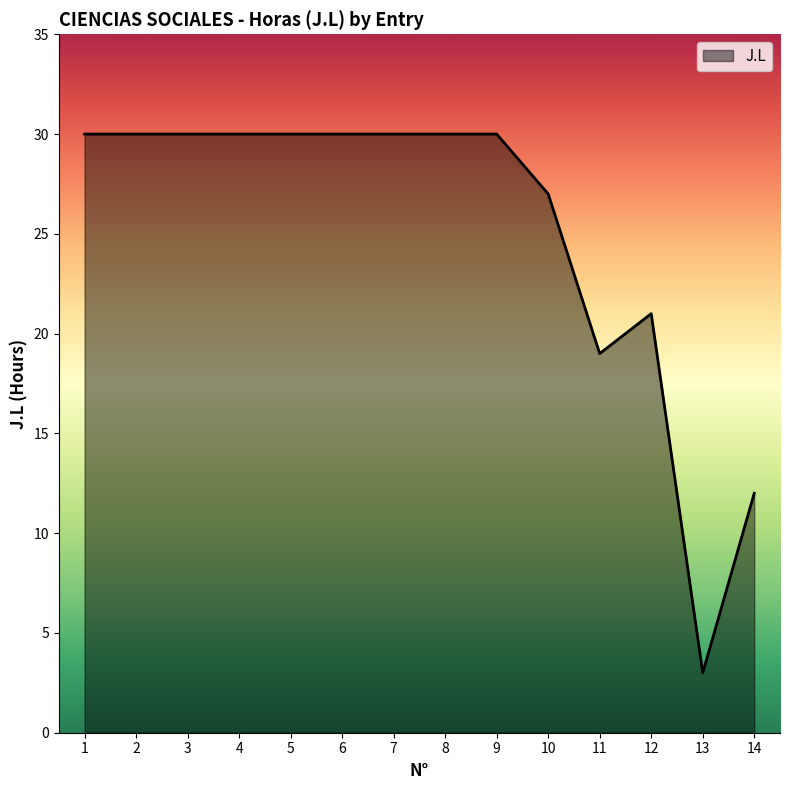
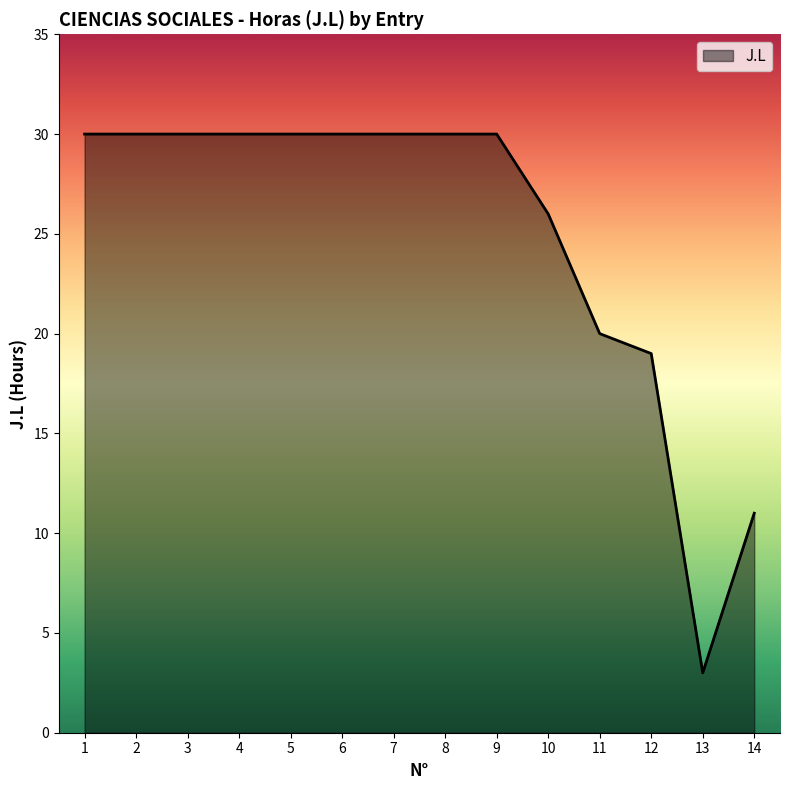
10: 27 -> 26
11: 19 -> 20
12: 21 -> 19
14: 12 -> 11
